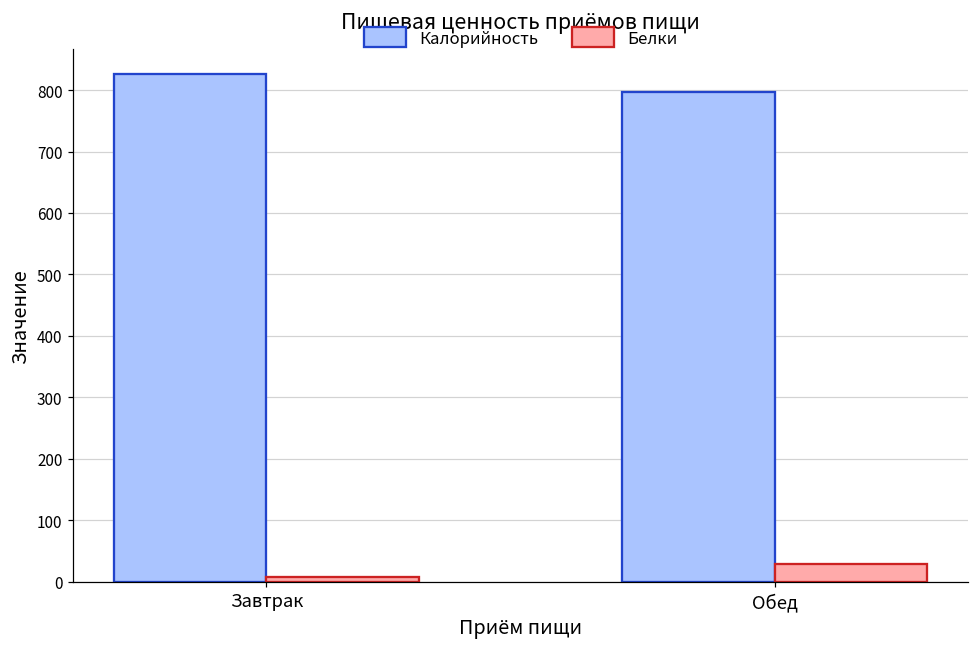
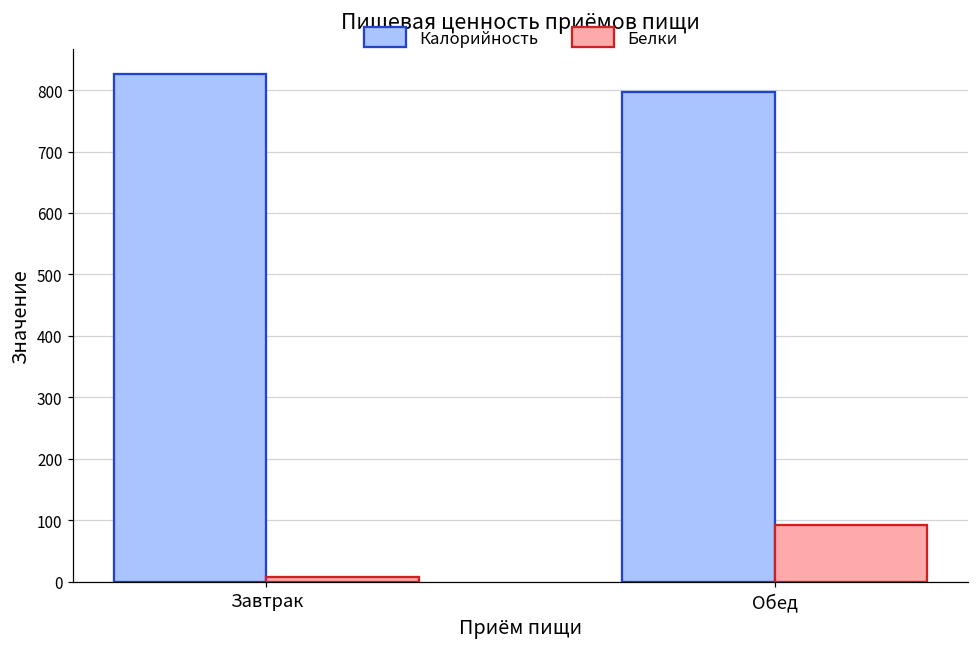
Белки, Обед: 30 -> 90
